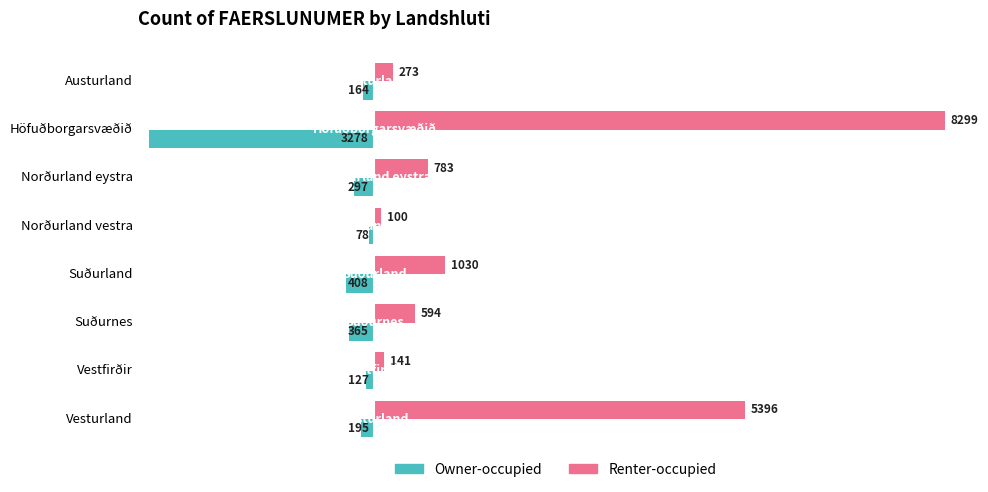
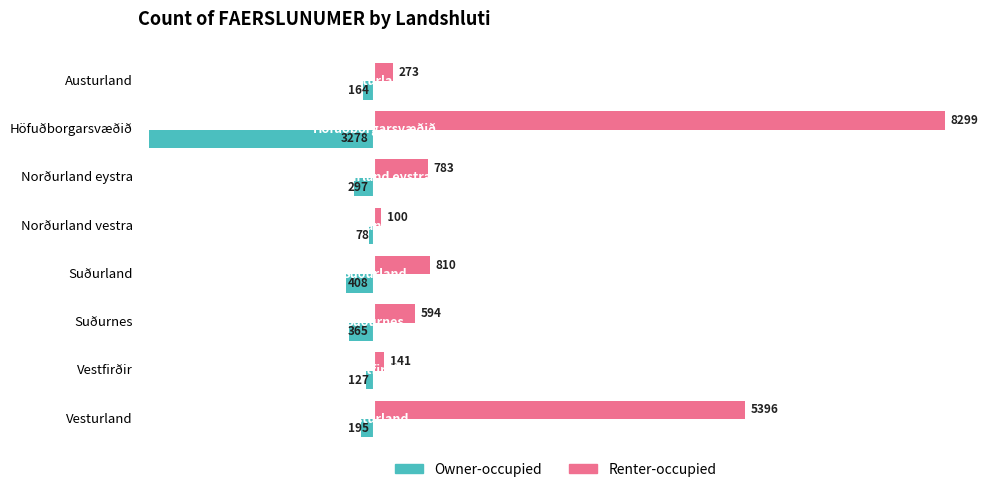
Renter-occupied, Suðurland: 1030 -> 810
